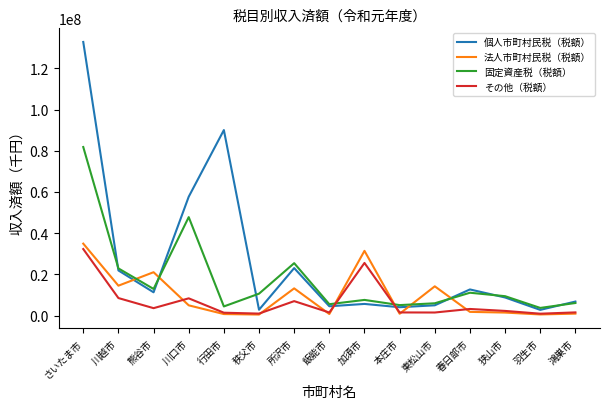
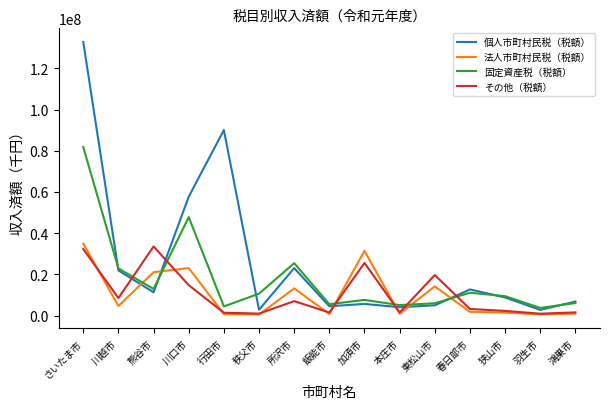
法人市町村民税（税額）, 川越市: 14000000 -> 5000000
その他（税額）, 熊谷市: 4000000 -> 34000000
法人市町村民税（税額）, 川口市: 5000000 -> 23000000
その他（税額）, 川口市: 8000000 -> 15000000
その他（税額）, 東松山市: 1000000 -> 20000000
